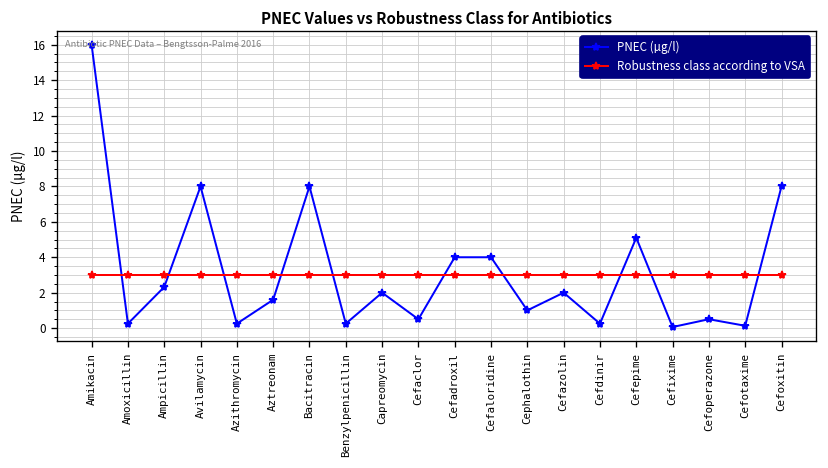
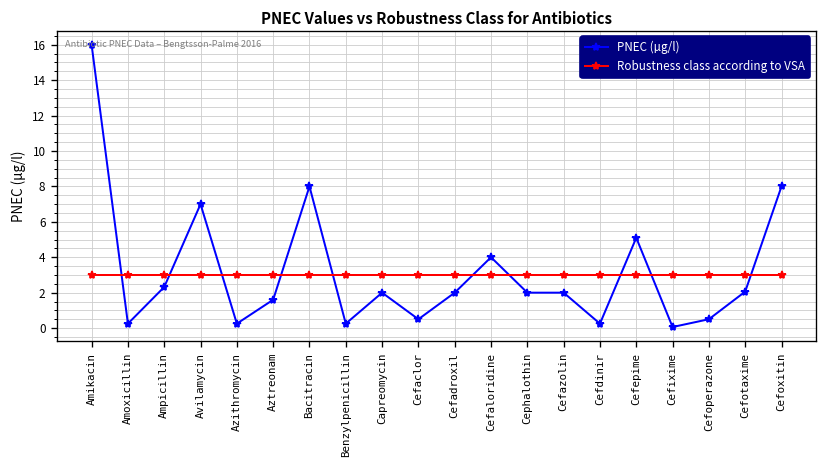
PNEC (µg/l), Avilamycin: 8 -> 7
PNEC (µg/l), Cefadroxil: 4 -> 2
PNEC (µg/l), Cephalothin: 1 -> 2
PNEC (µg/l), Cefotaxime: 0.1 -> 2.1
